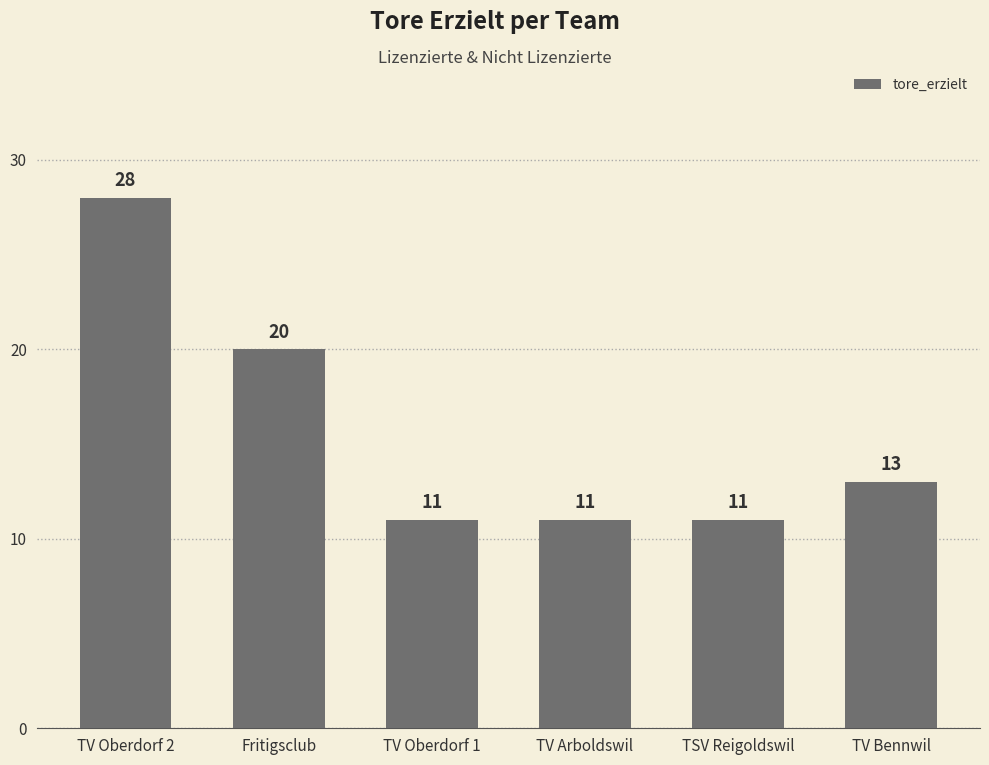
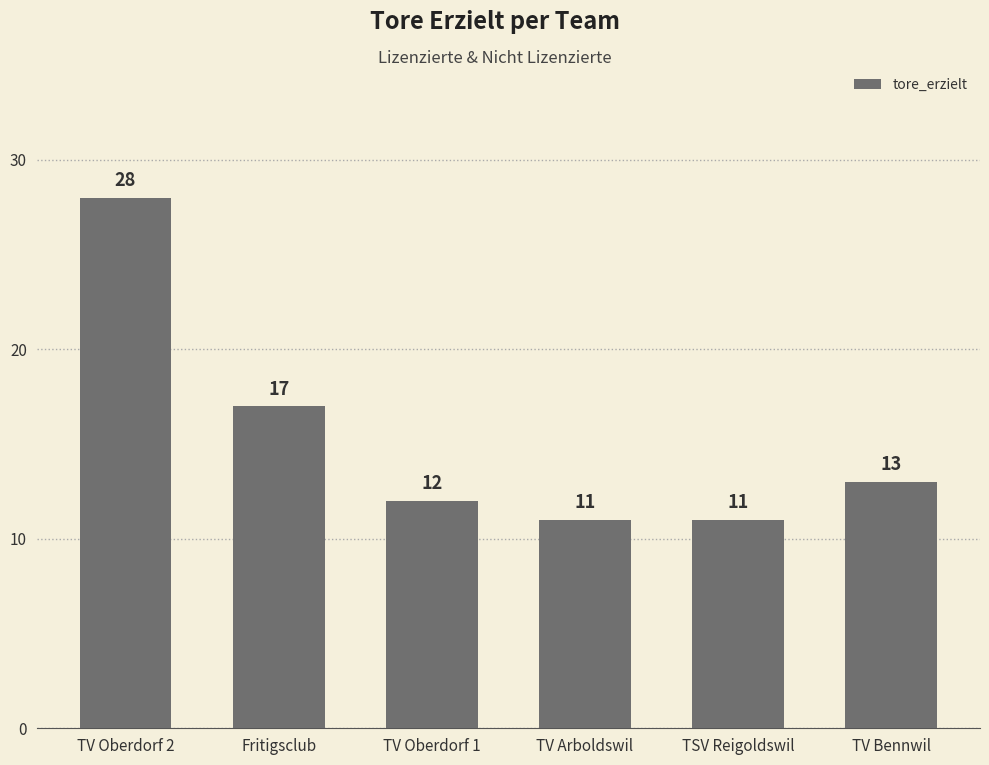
Fritigsclub: 20 -> 17
TV Oberdorf 1: 11 -> 12
